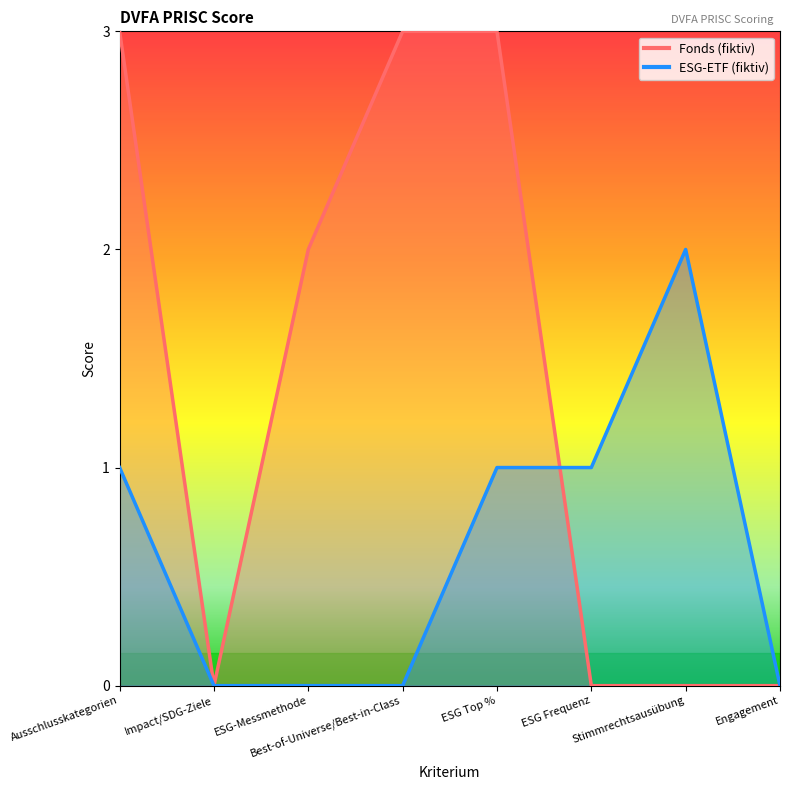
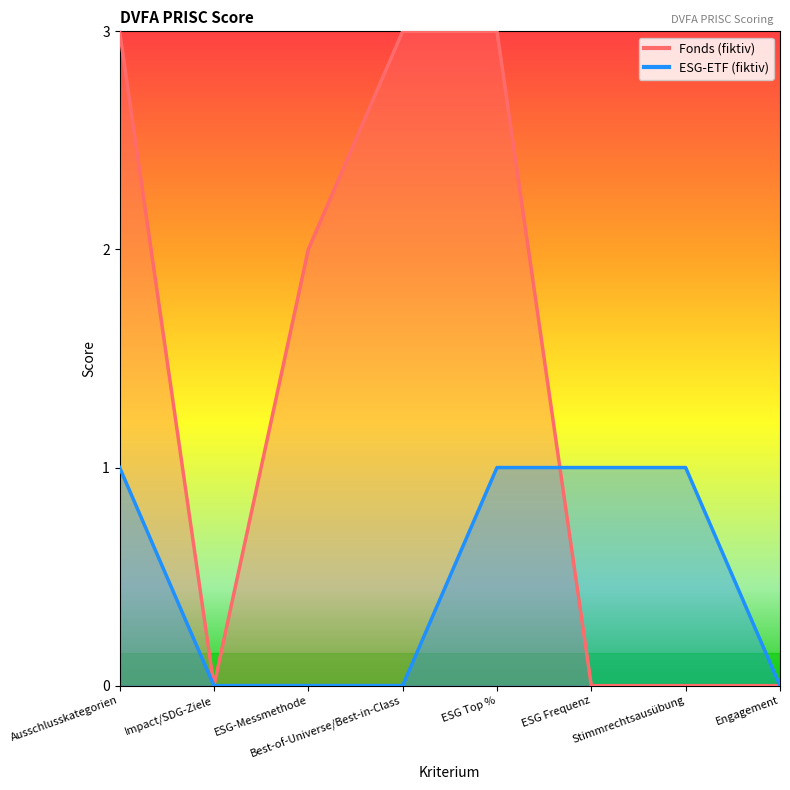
ESG-ETF (fiktiv), Stimmrechtsausübung: 2 -> 1
